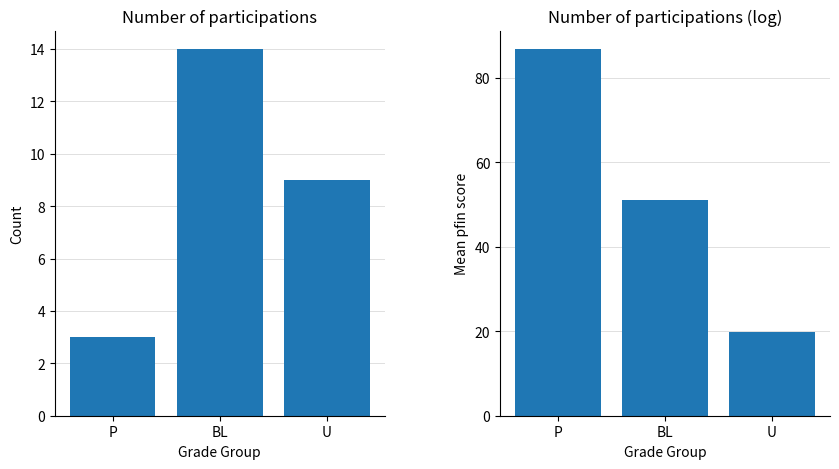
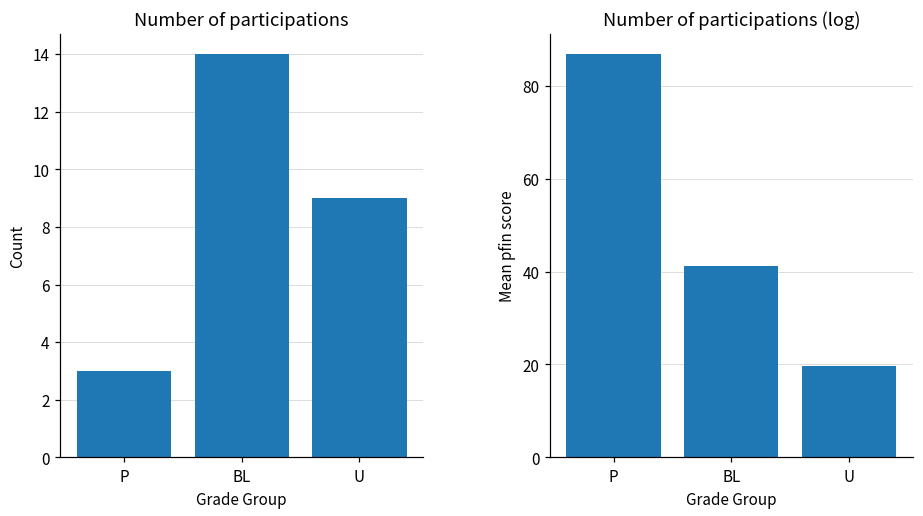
Number of participations (log), BL: 51 -> 41
